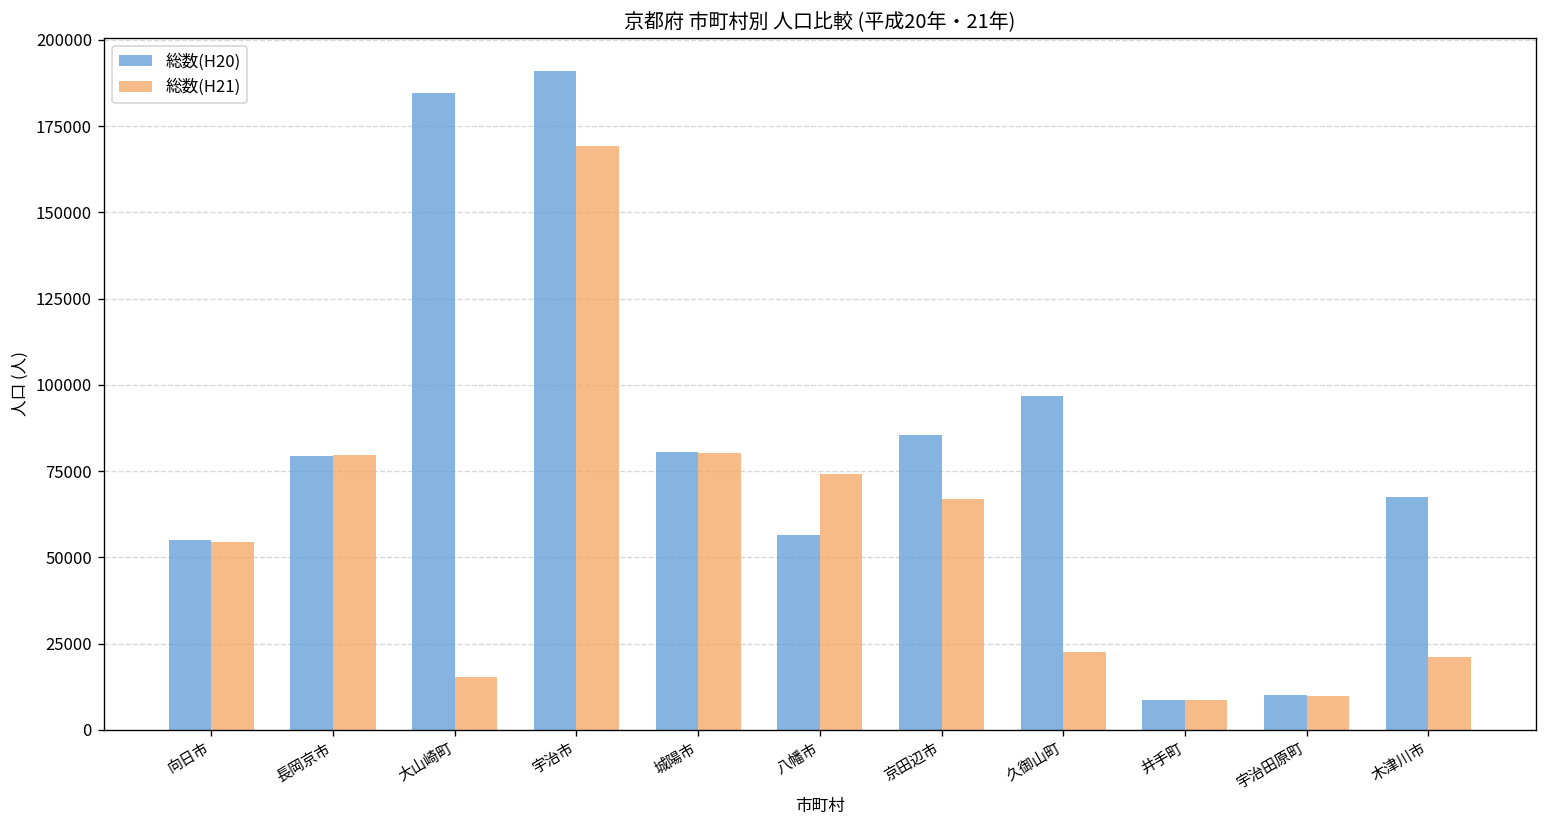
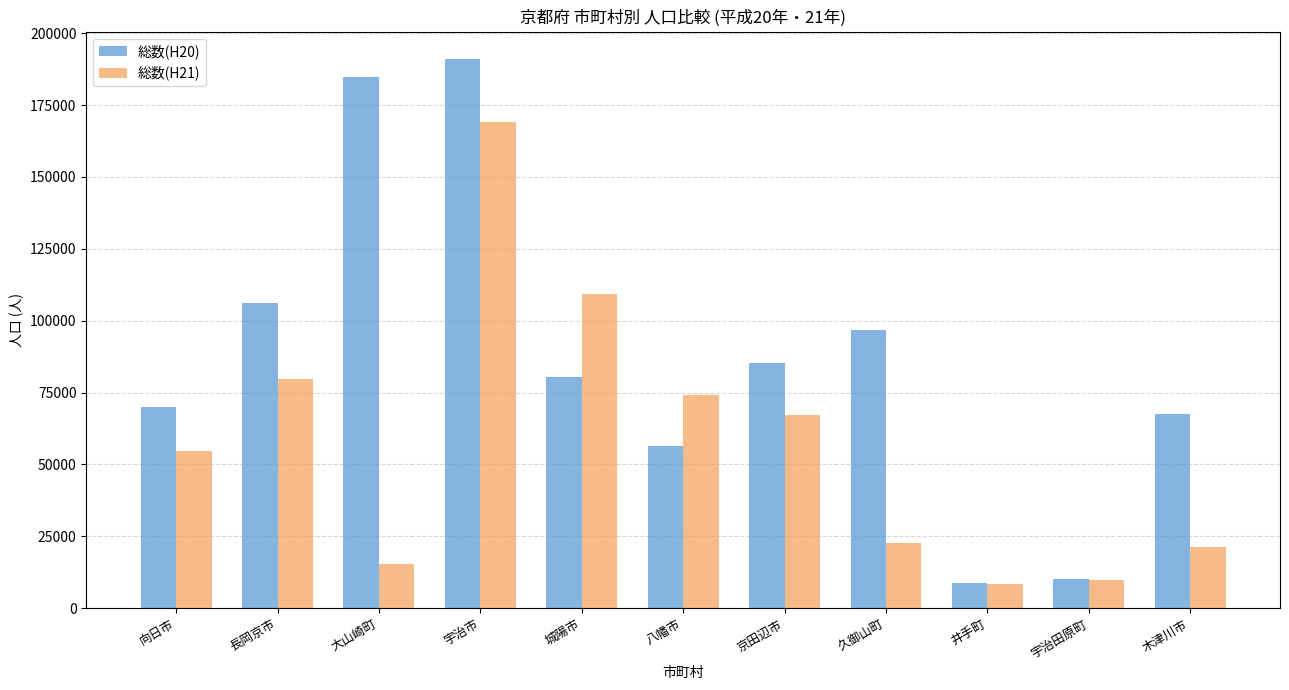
総数(H20), 向日市: 55000 -> 70000
総数(H20), 長岡京市: 79000 -> 106000
総数(H21), 城陽市: 80000 -> 109000
